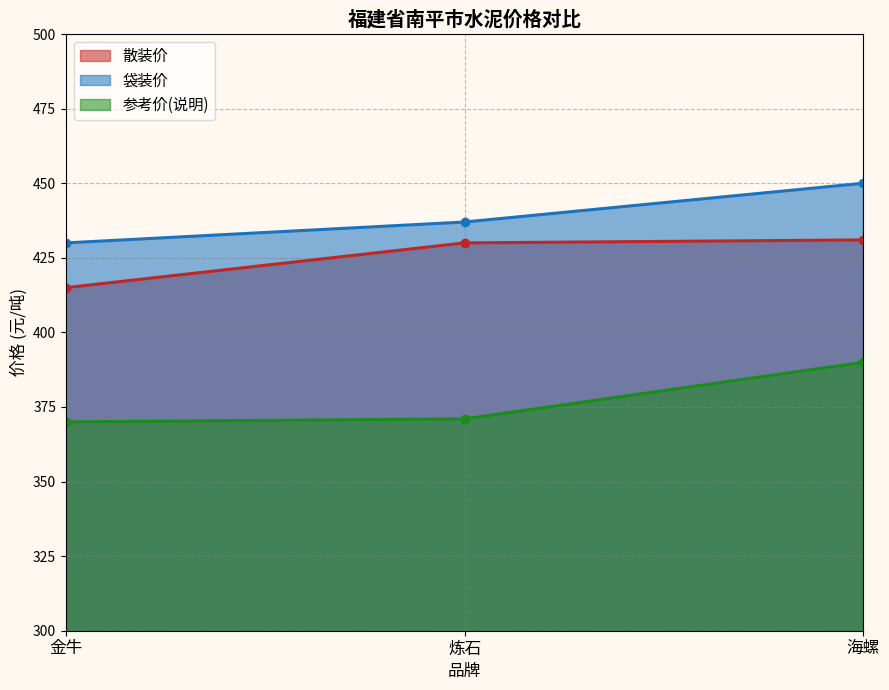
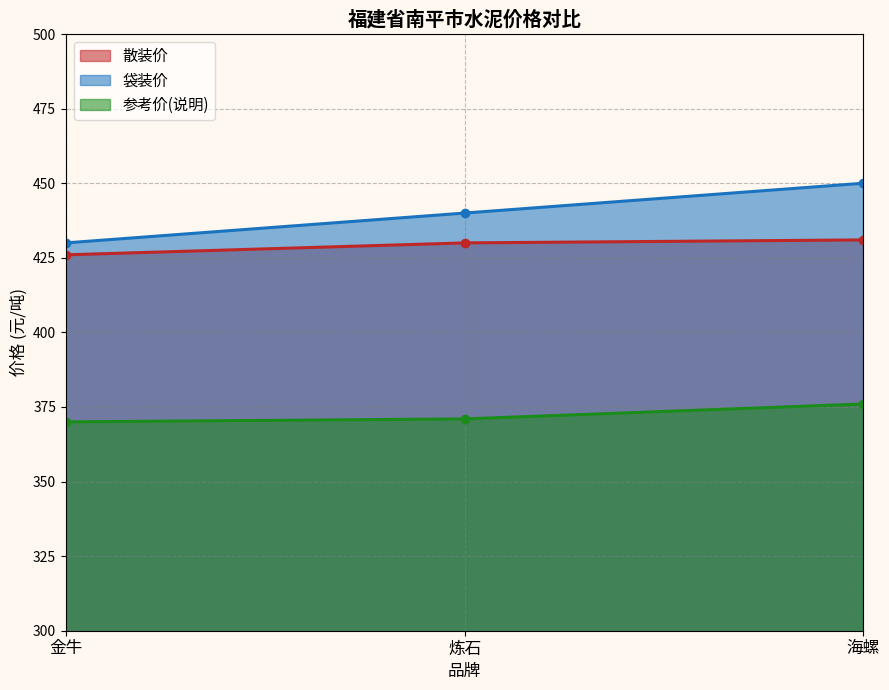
散装价, 金牛: 415 -> 426
袋装价, 炼石: 437 -> 440
参考价(说明), 海螺: 390 -> 376
